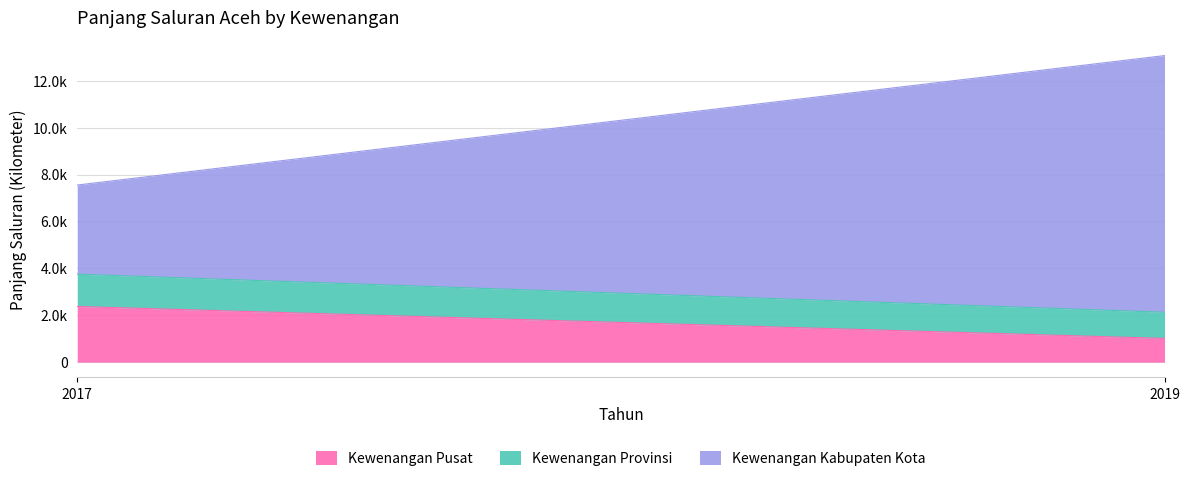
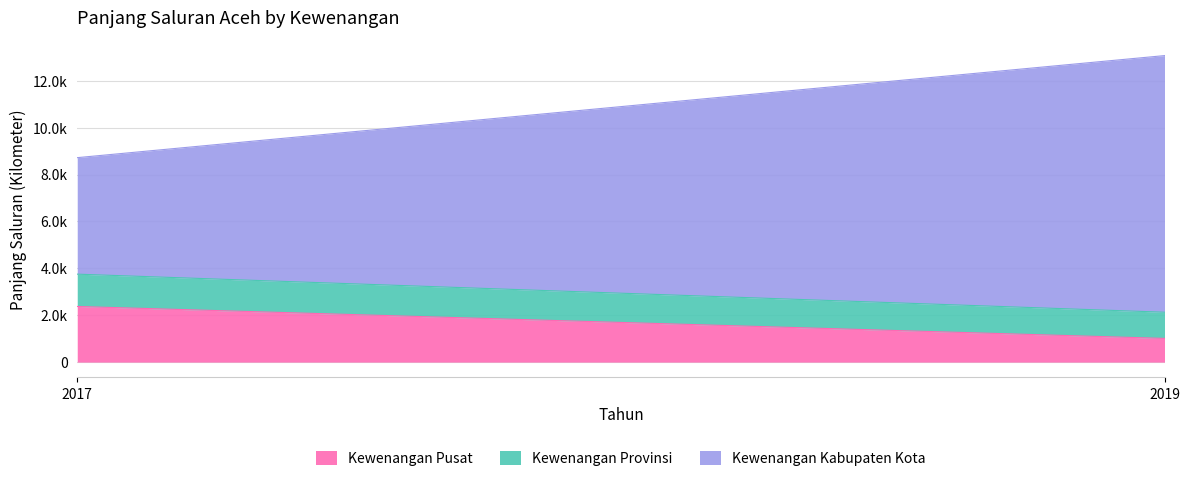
Kewenangan Kabupaten Kota, 2017: 3800 -> 5000
